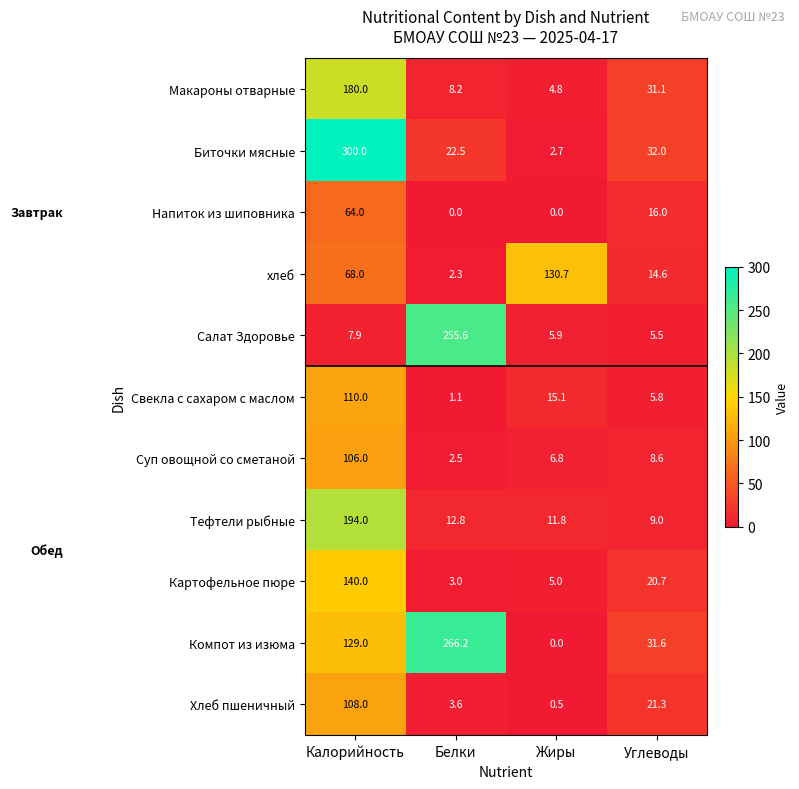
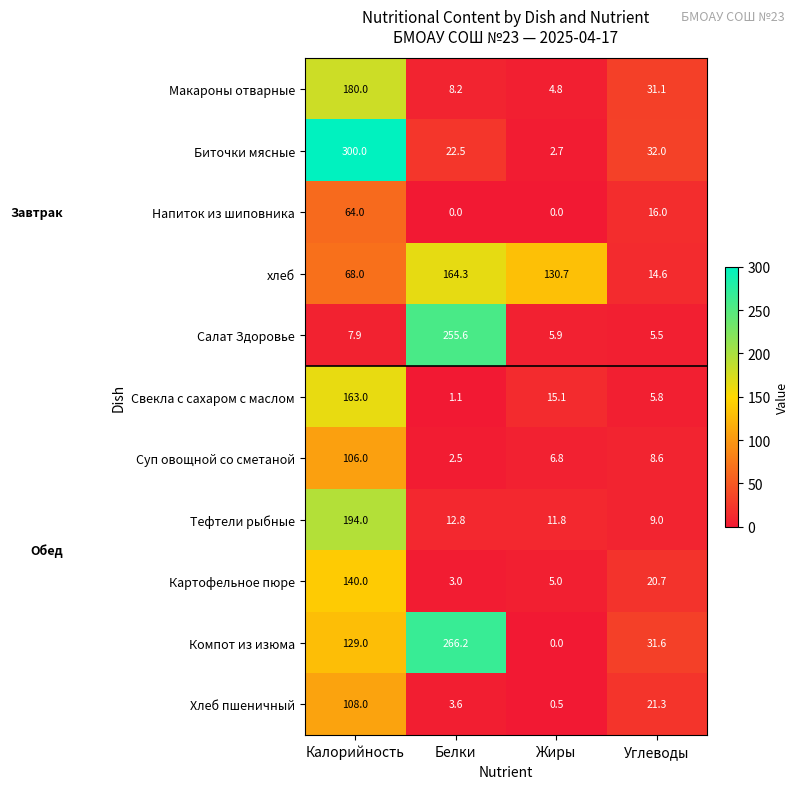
хлеб, Белки: 2.3 -> 164.3
Свекла с сахаром с маслом, Калорийность: 110.0 -> 163.0
